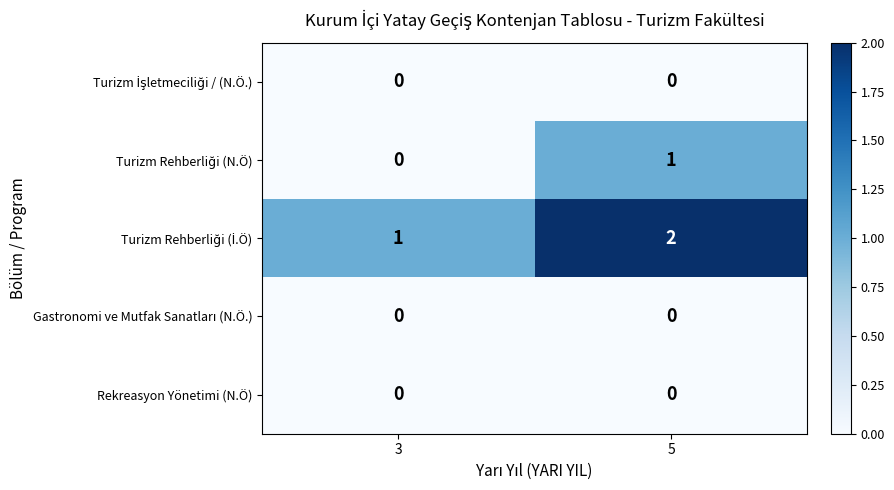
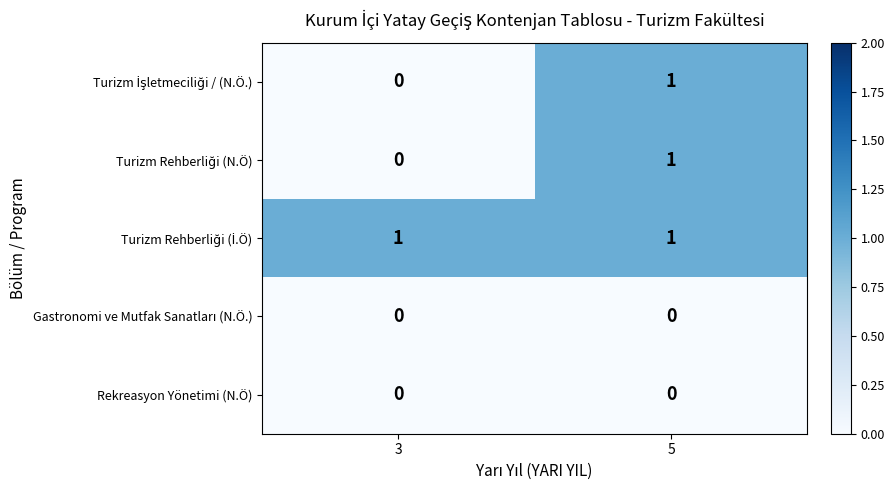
Turizm İşletmeciliği / (N.Ö.), 5: 0 -> 1
Turizm Rehberliği (İ.Ö), 5: 2 -> 1
